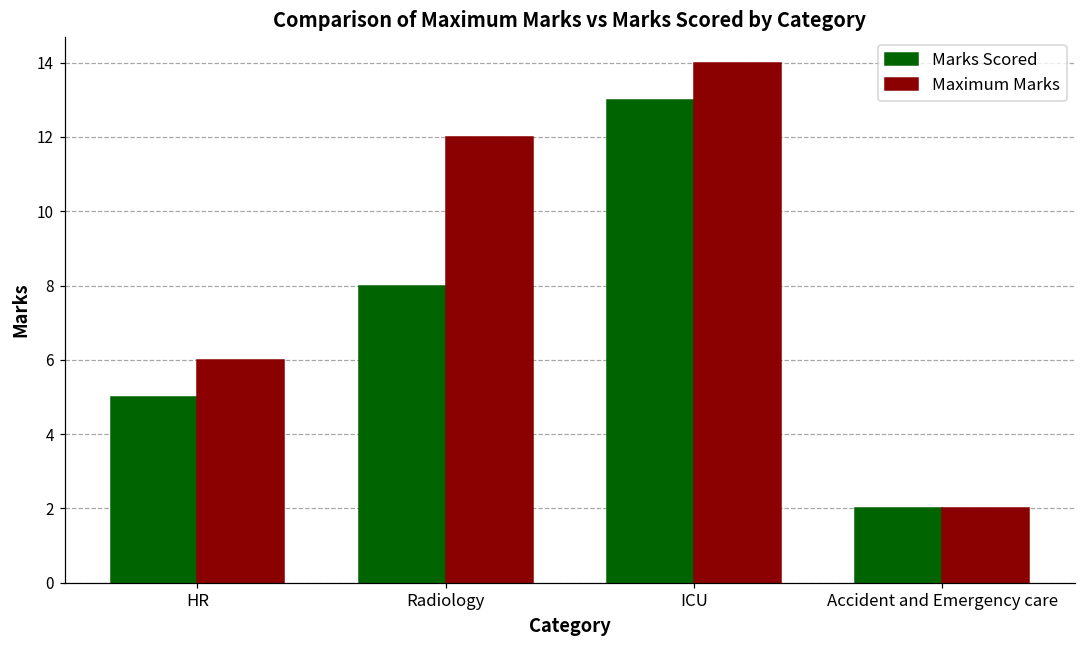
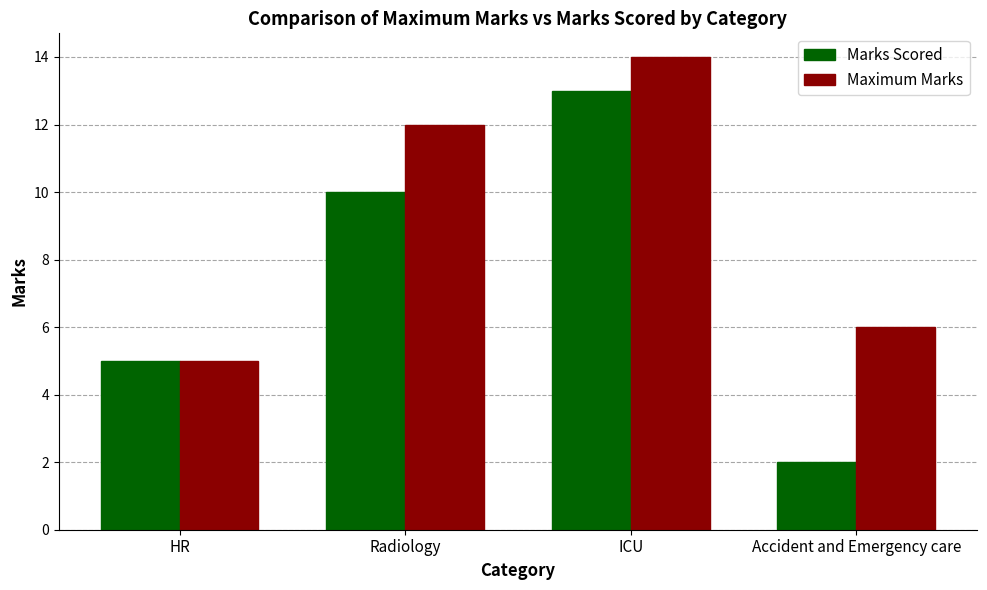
Maximum Marks, HR: 6 -> 5
Marks Scored, Radiology: 8 -> 10
Maximum Marks, Accident and Emergency care: 2 -> 6
